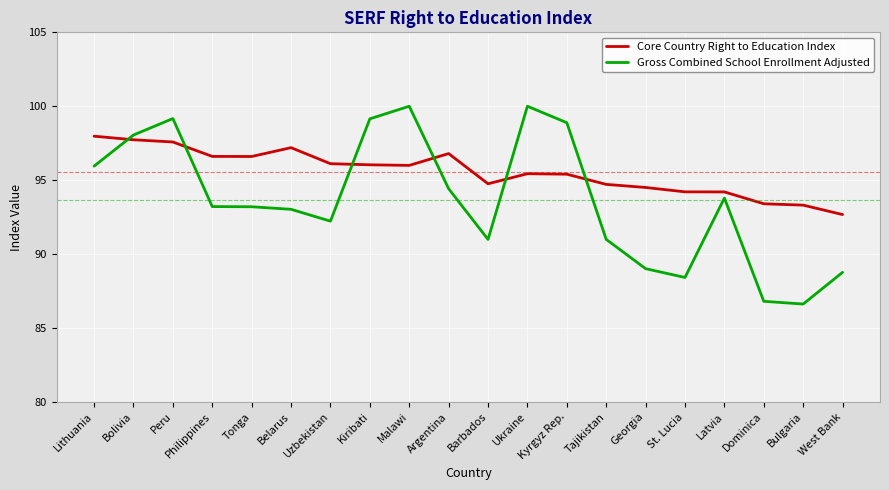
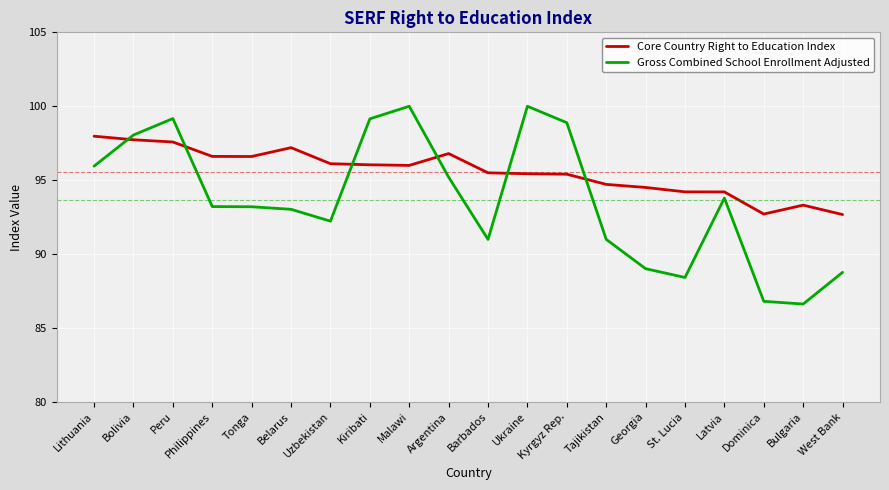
Gross Combined School Enrollment Adjusted, Argentina: 94.4 -> 95.2
Core Country Right to Education Index, Barbados: 94.8 -> 95.5
Core Country Right to Education Index, Dominica: 93.4 -> 92.7
